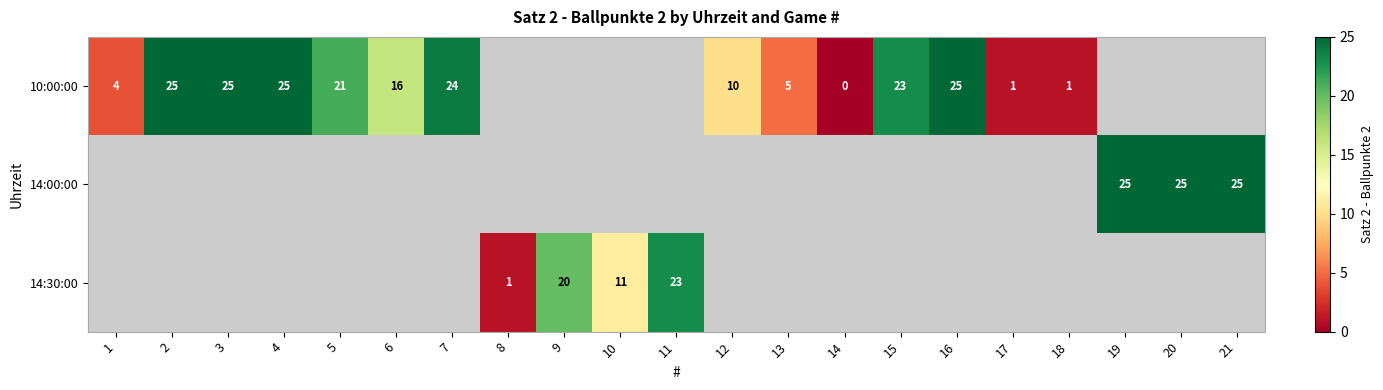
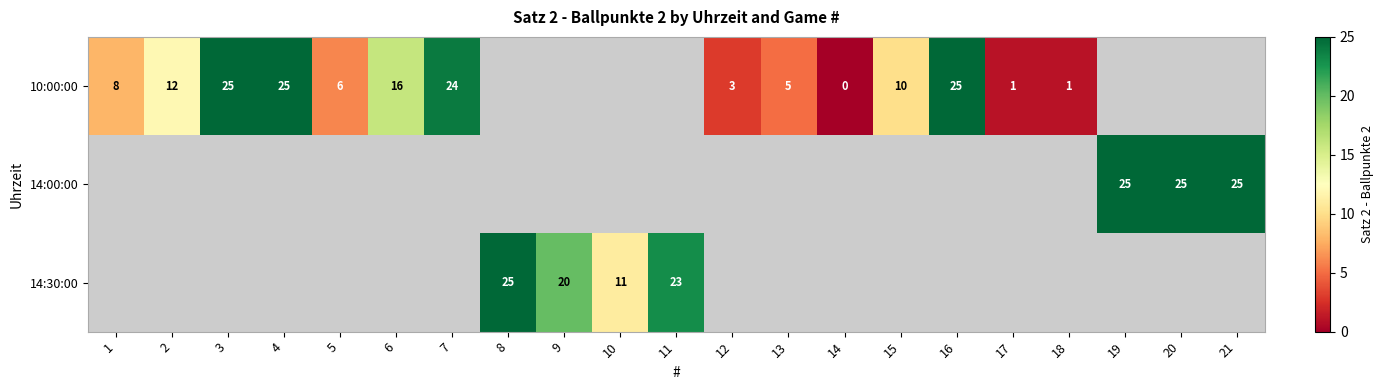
10:00:00, 1: 4 -> 8
10:00:00, 2: 25 -> 12
10:00:00, 5: 21 -> 6
10:00:00, 12: 10 -> 3
10:00:00, 15: 23 -> 10
14:30:00, 8: 1 -> 25
